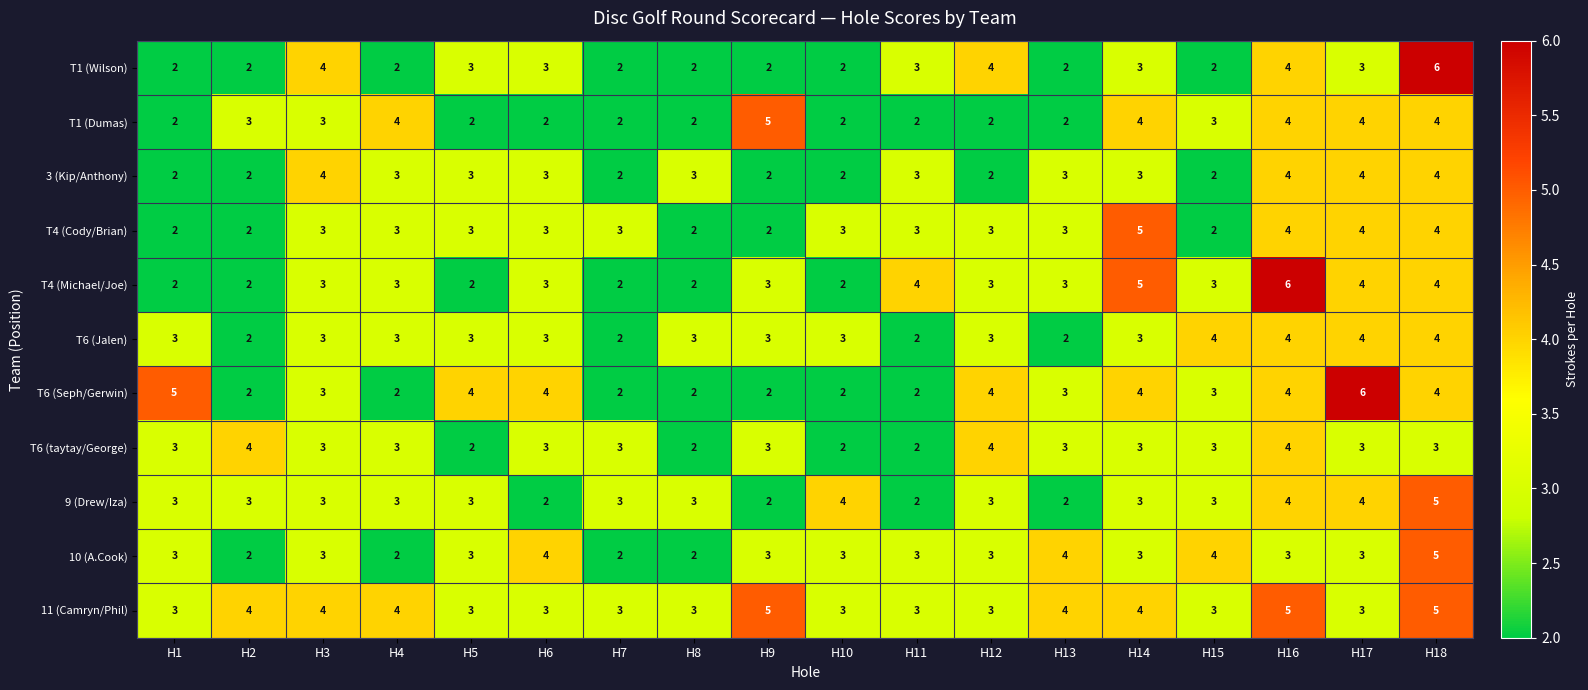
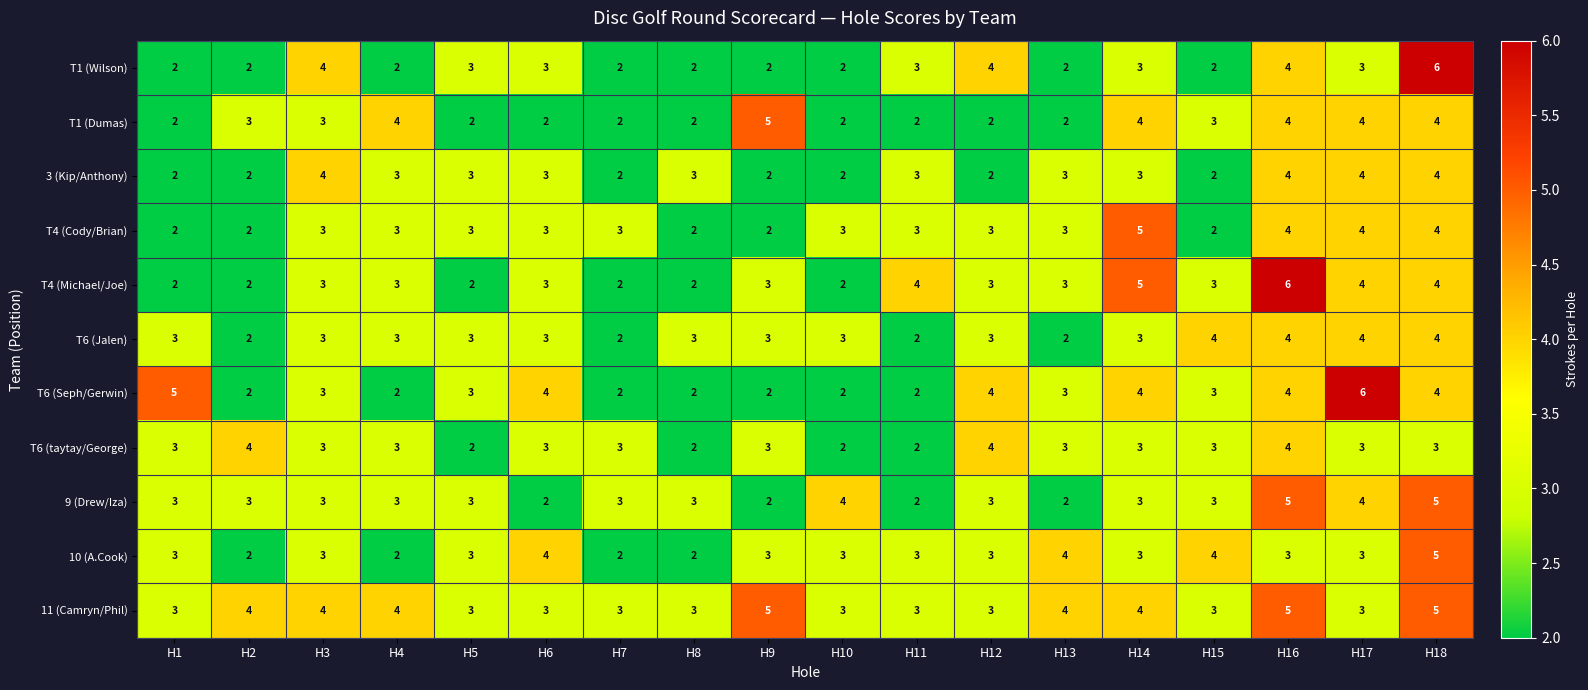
T6 (Seph/Gerwin), H5: 4 -> 3
9 (Drew/Iza), H16: 4 -> 5
